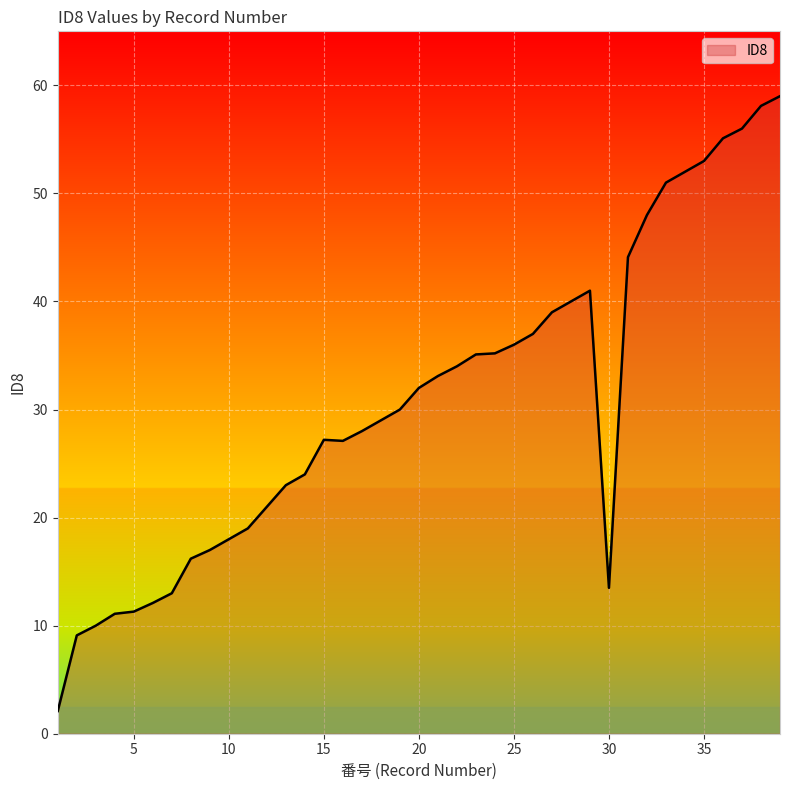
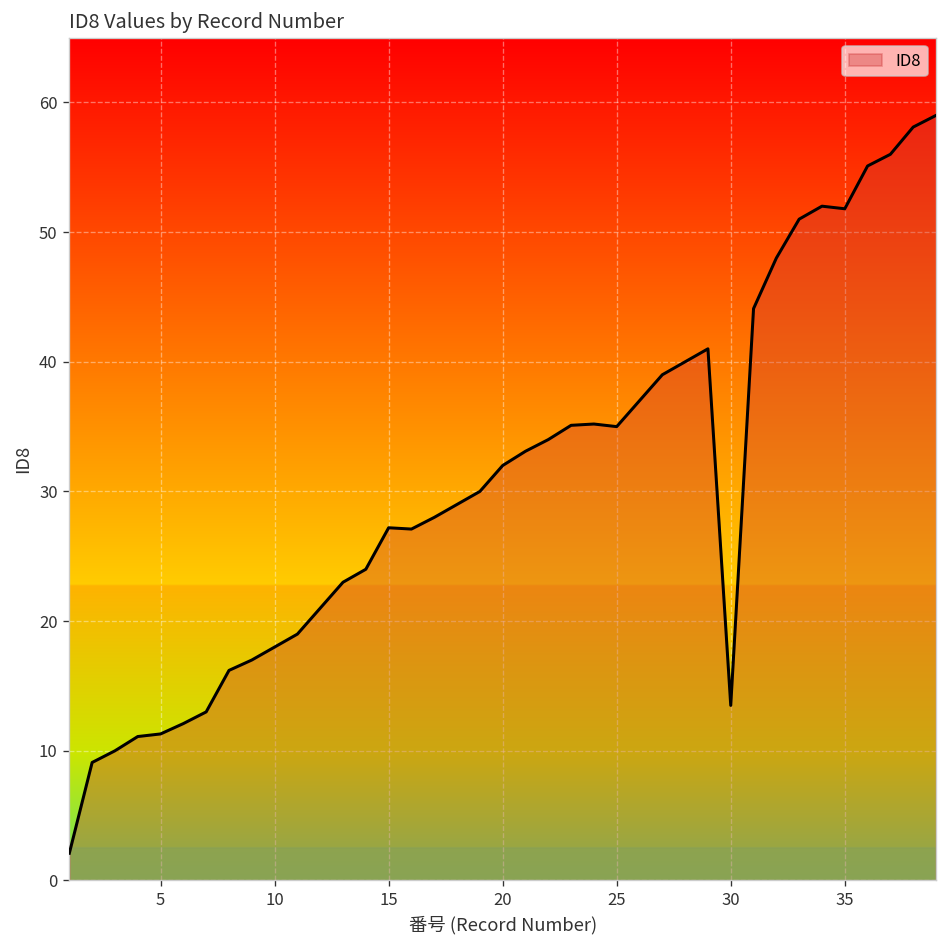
25: 36 -> 35
35: 53.0 -> 51.8
